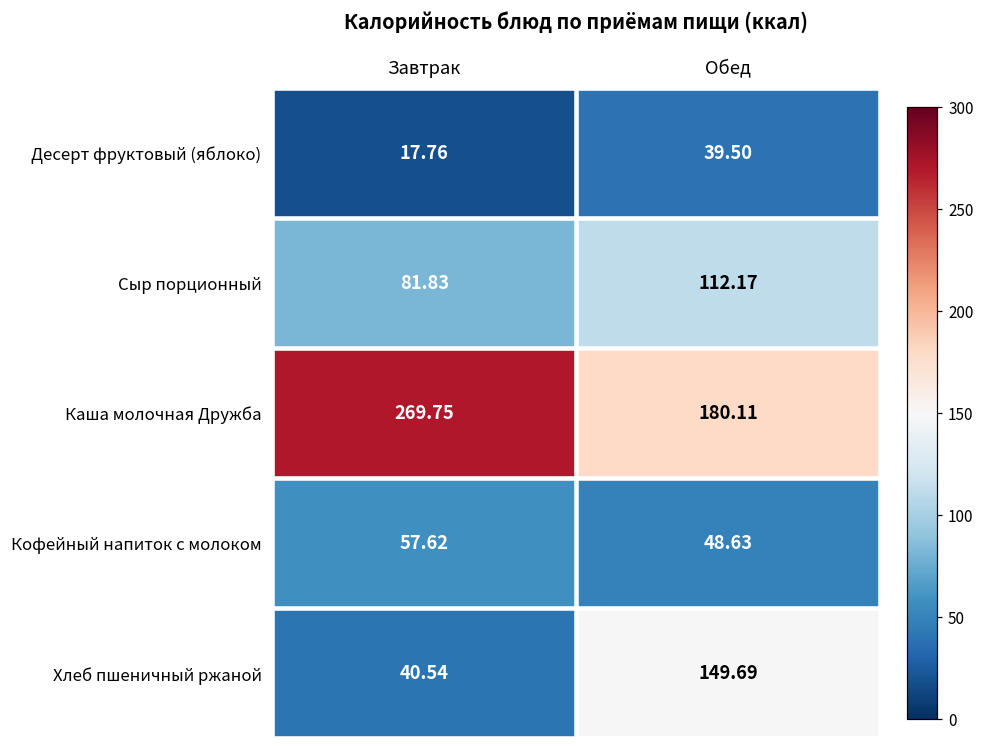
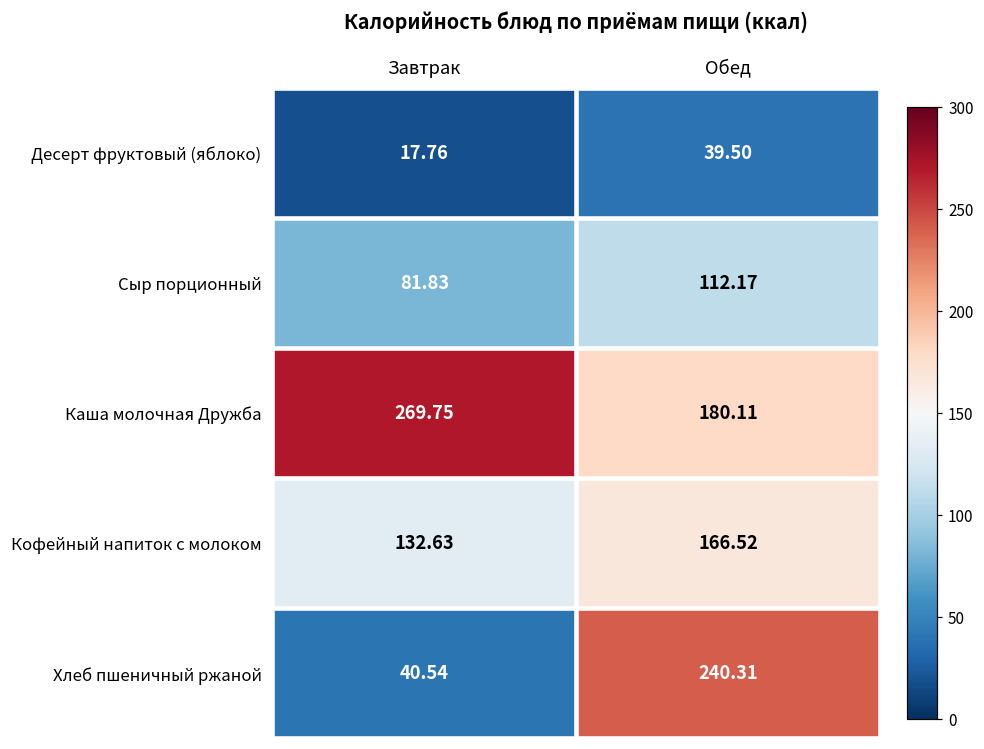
Кофейный напиток с молоком, Завтрак: 57.62 -> 132.63
Кофейный напиток с молоком, Обед: 48.63 -> 166.52
Хлеб пшеничный ржаной, Обед: 149.69 -> 240.31
